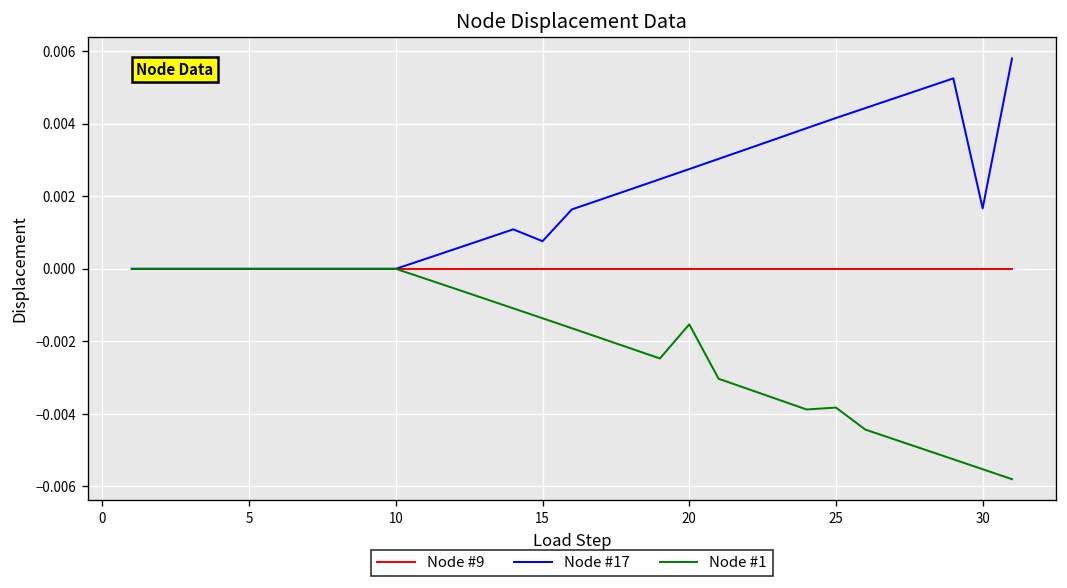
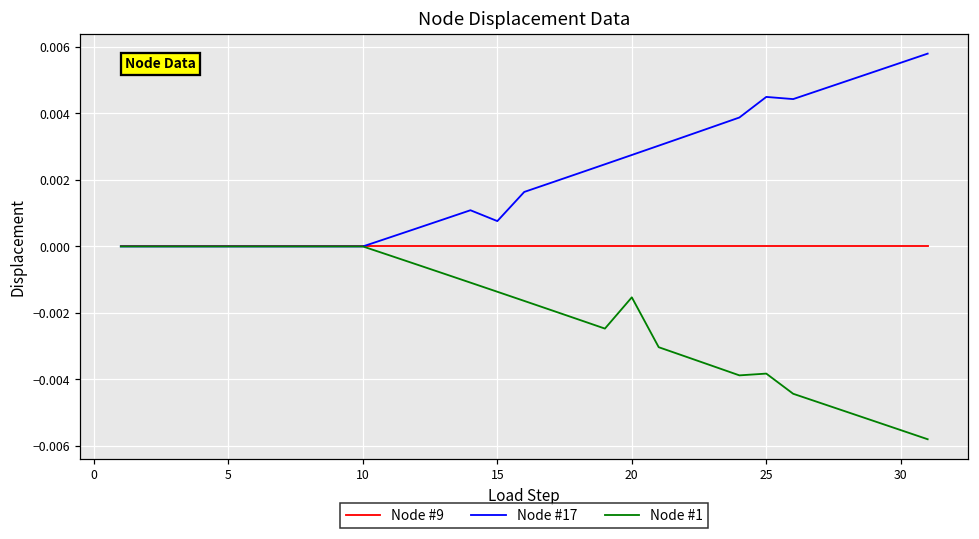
Node #17, 25: 0.0042 -> 0.0045
Node #17, 30: 0.0017 -> 0.0055
